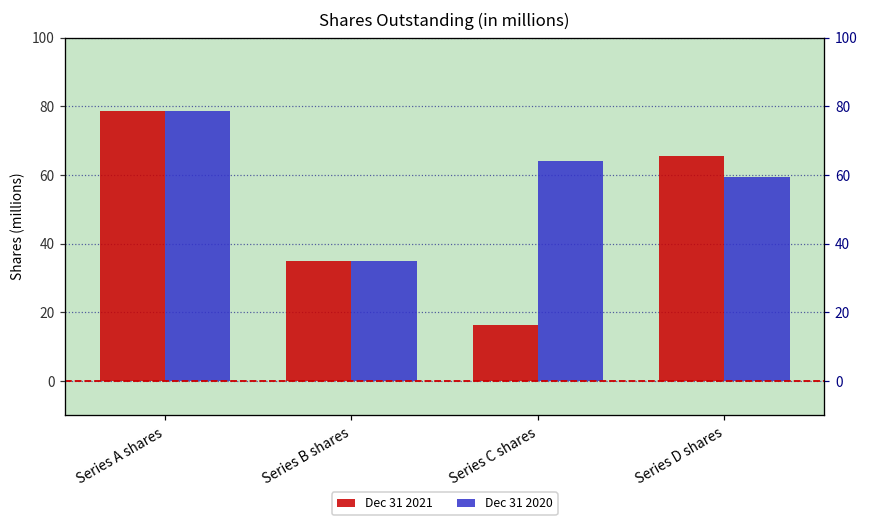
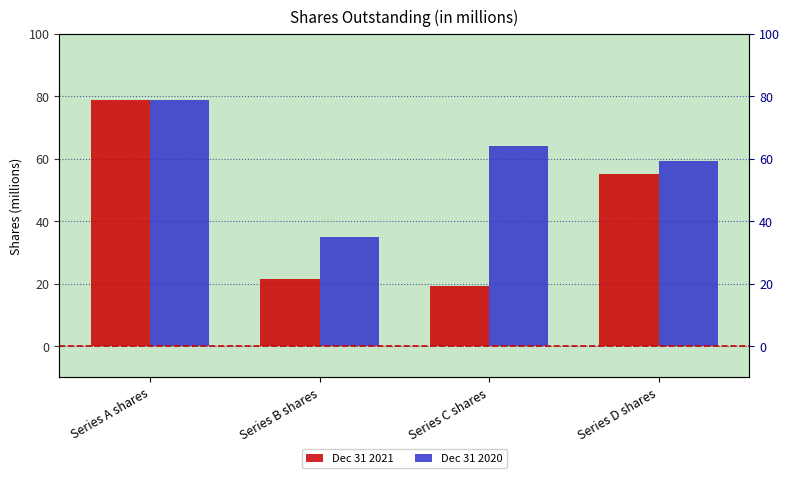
Dec 31 2021, Series B shares: 35 -> 22
Dec 31 2021, Series C shares: 16 -> 19
Dec 31 2021, Series D shares: 66 -> 55
